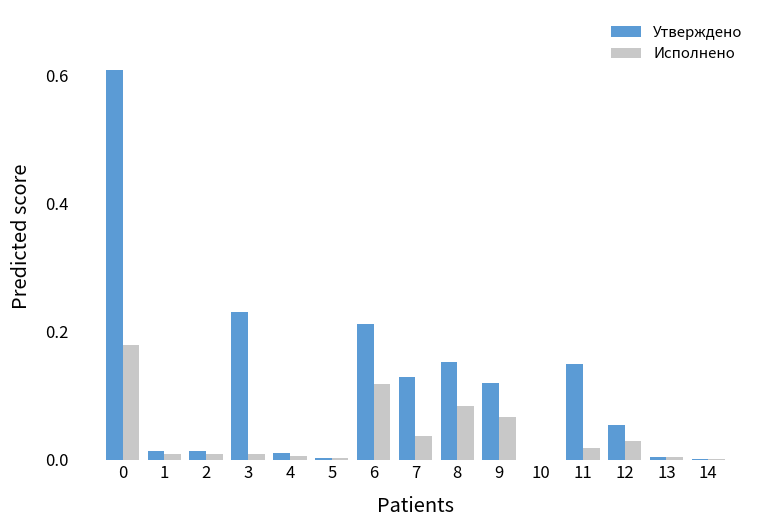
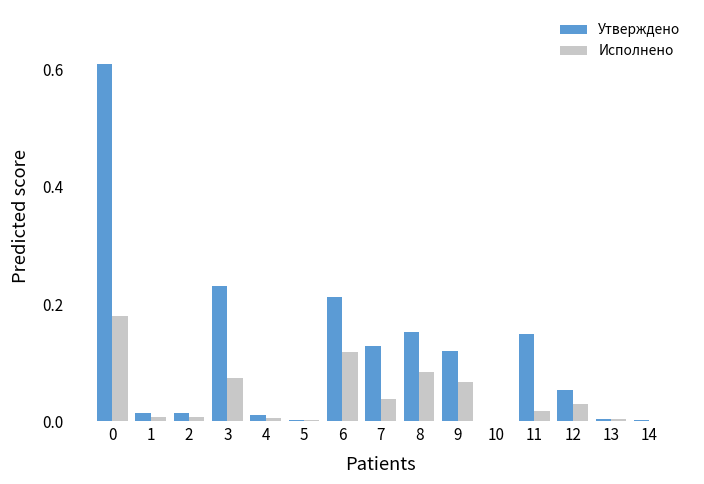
Исполнено, 3: 0.01 -> 0.07
